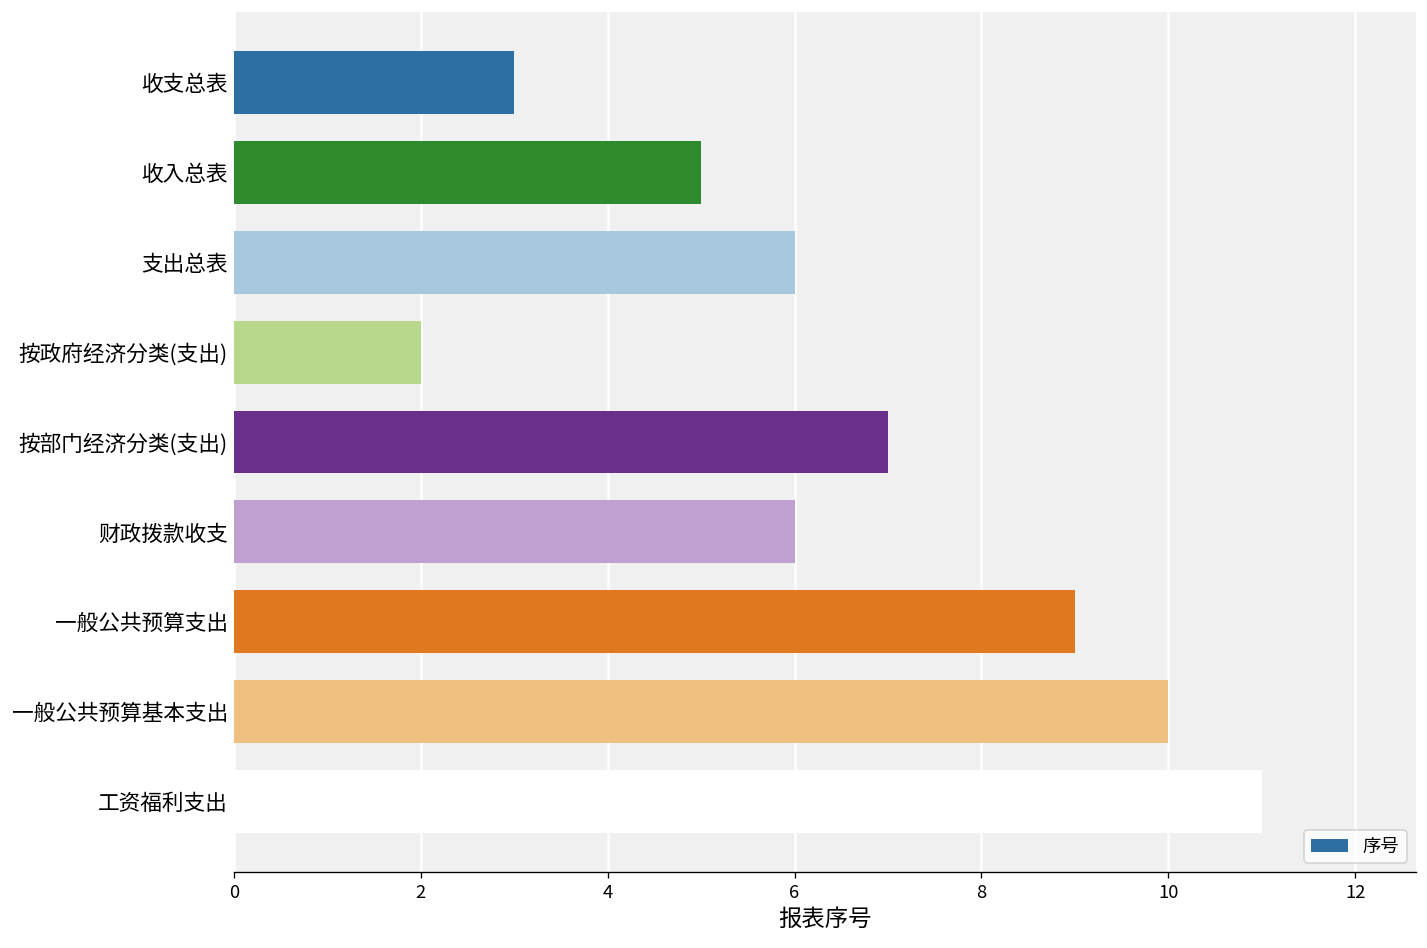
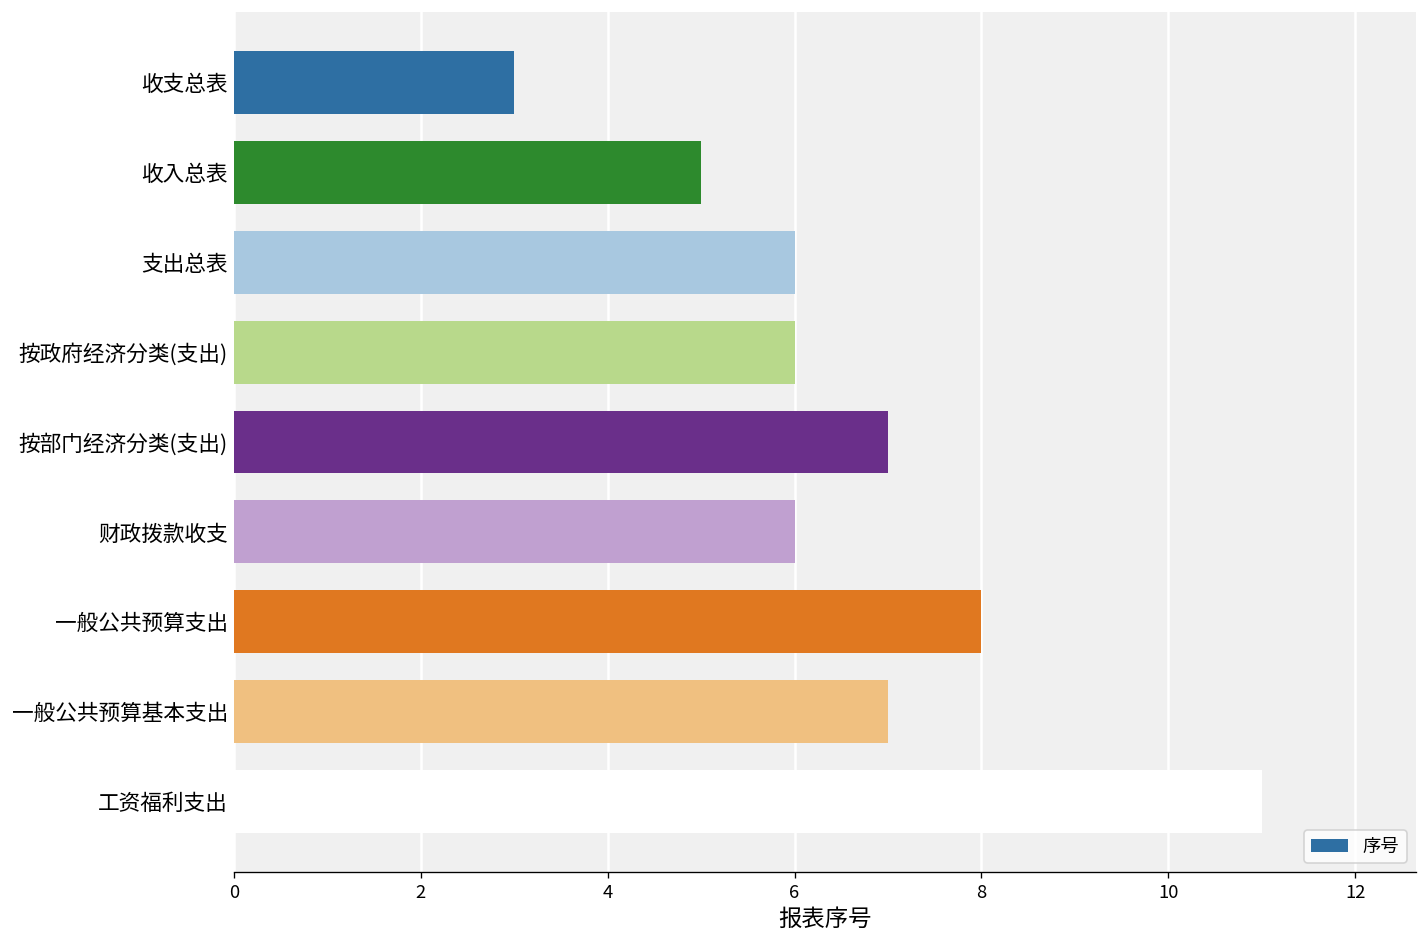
按政府经济分类(支出): 2 -> 6
一般公共预算支出: 9 -> 8
一般公共预算基本支出: 10 -> 7
